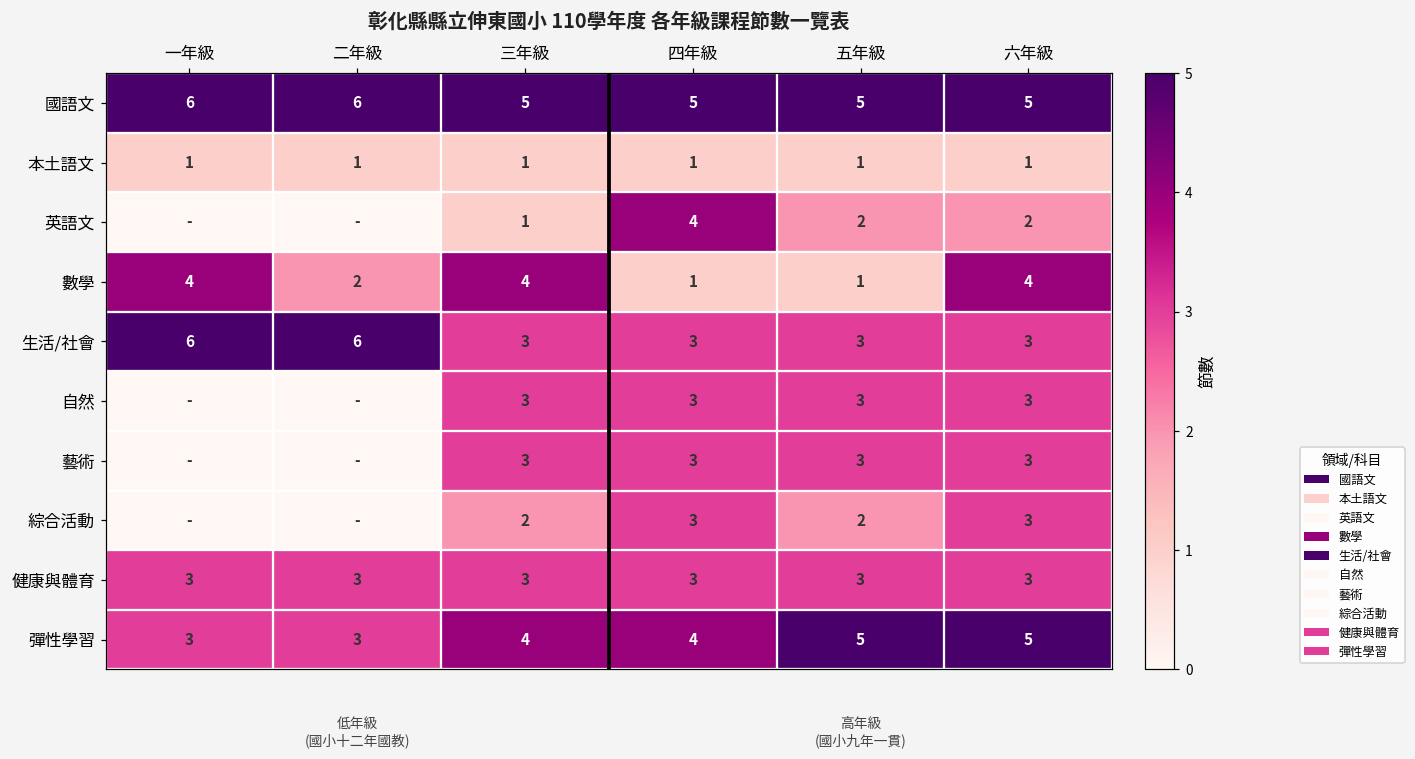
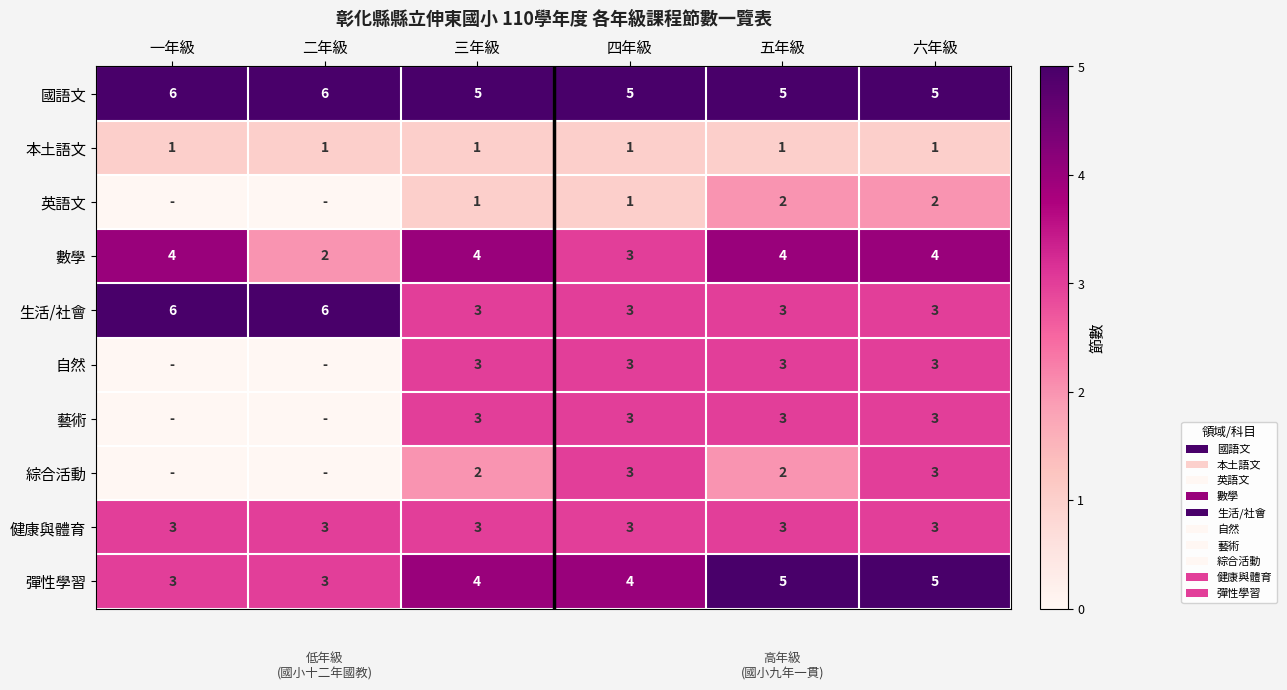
英語文, 四年級: 4 -> 1
數學, 四年級: 1 -> 3
數學, 五年級: 1 -> 4
